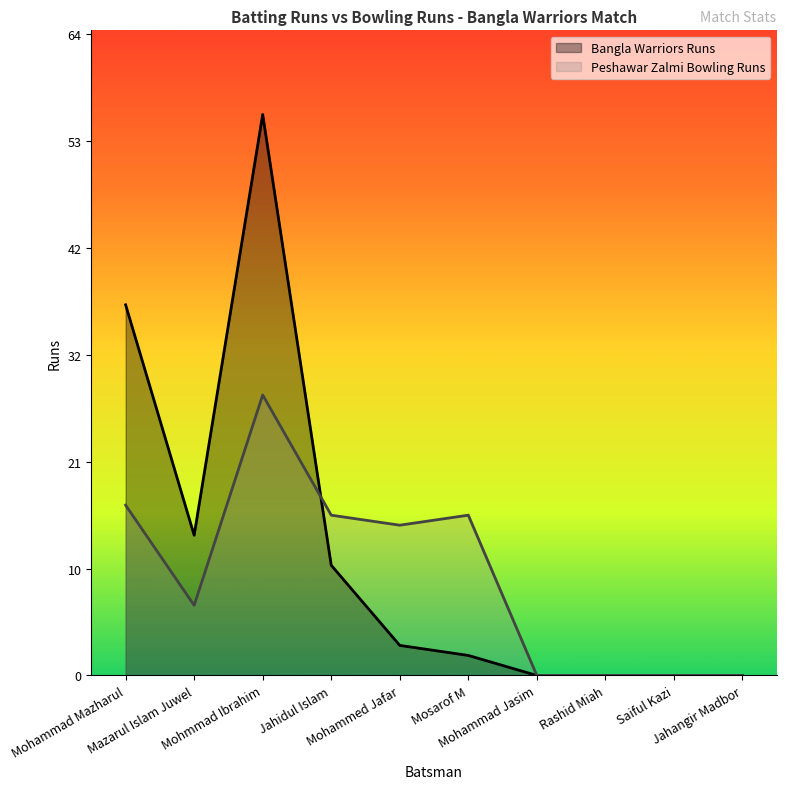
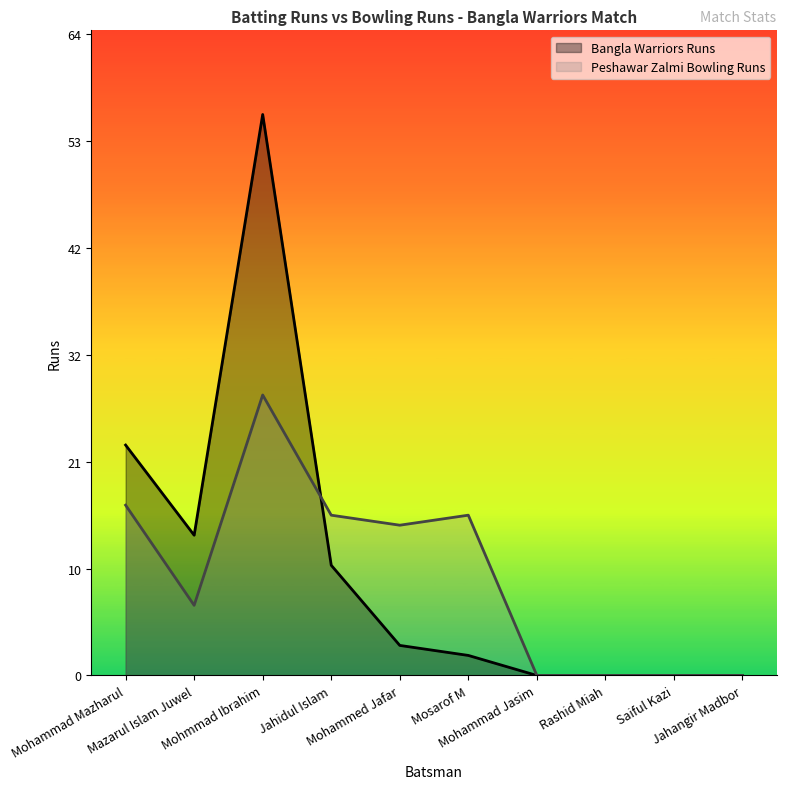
Bangla Warriors Runs, Mohammad Mazharul: 37 -> 23
